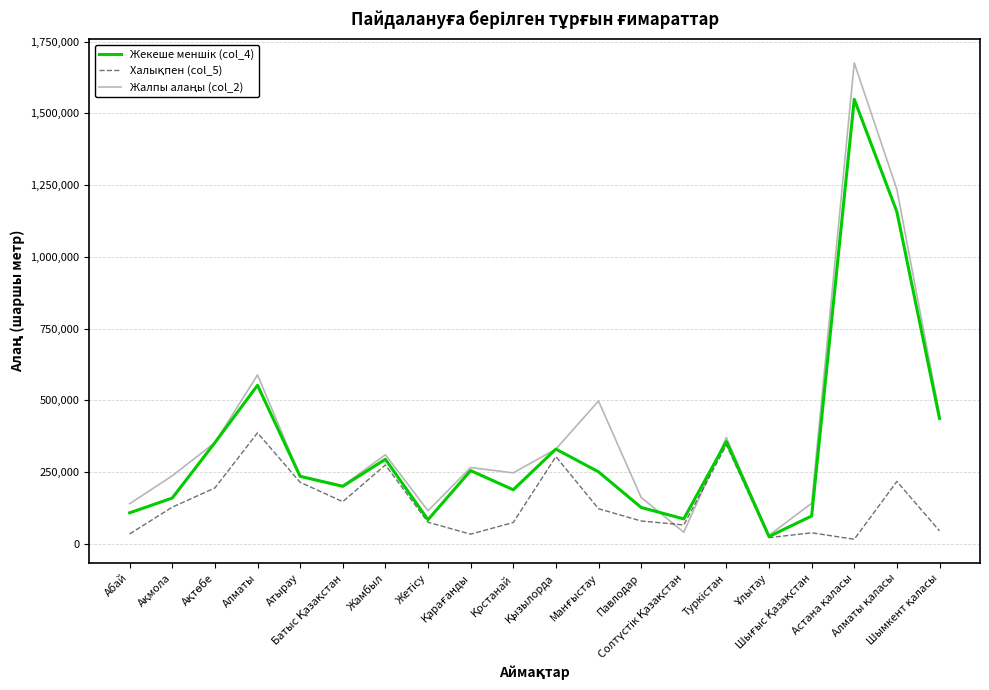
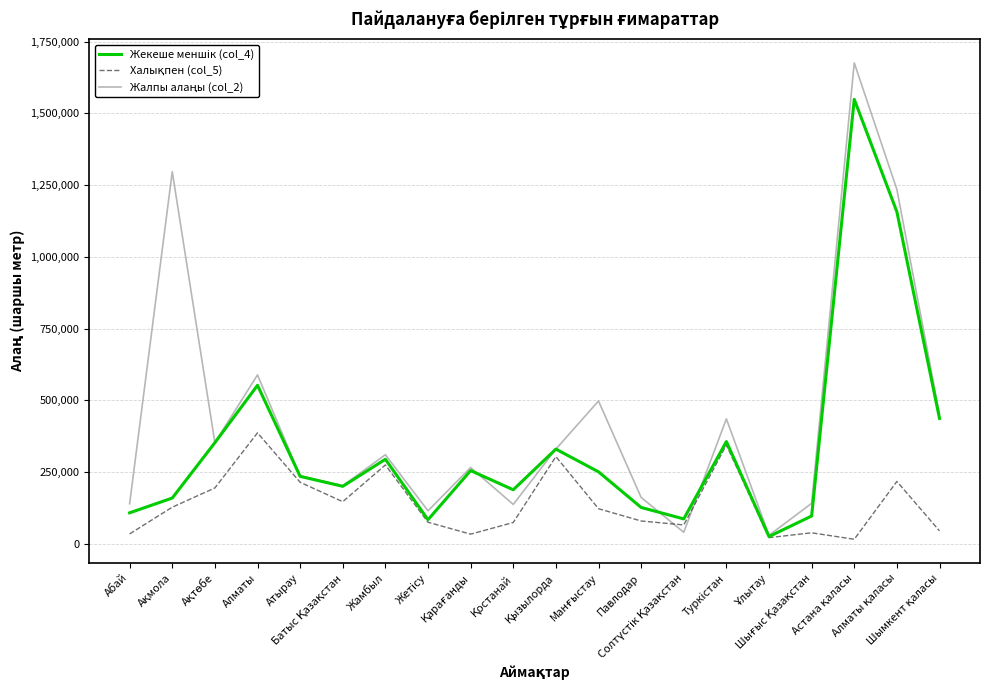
Жалпы алаңы (col_2), Ақмола: 240,000 -> 1,300,000
Жалпы алаңы (col_2), Қостанай: 250,000 -> 140,000
Жалпы алаңы (col_2), Туркістан: 370,000 -> 440,000
